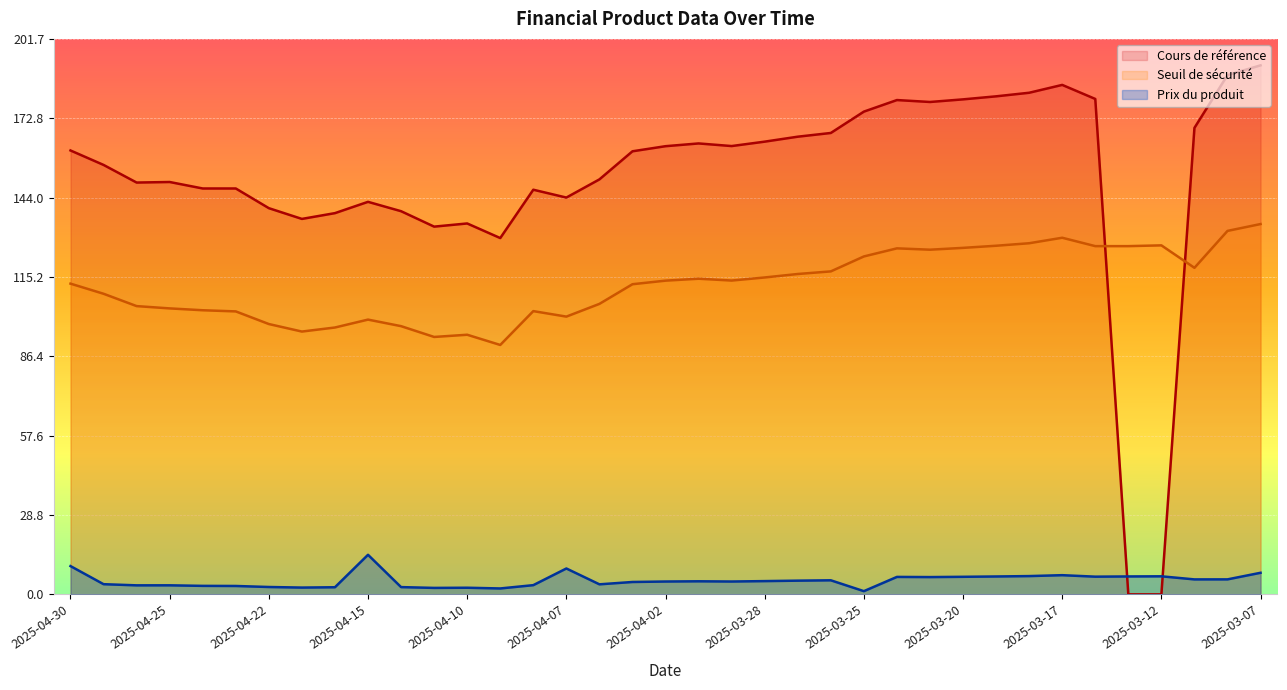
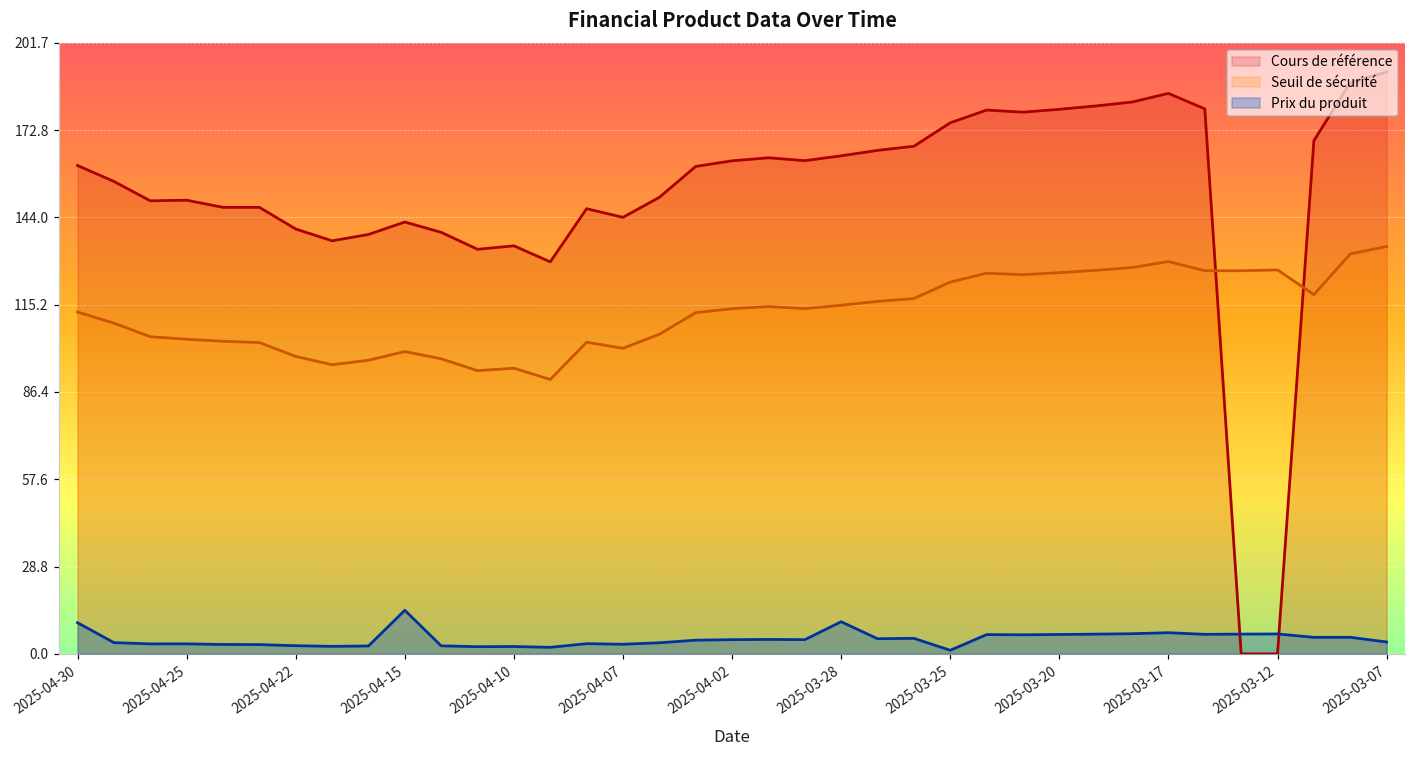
Prix du produit, 2025-04-07: 9 -> 3
Prix du produit, 2025-03-28: 5 -> 11
Prix du produit, 2025-03-07: 8 -> 4
